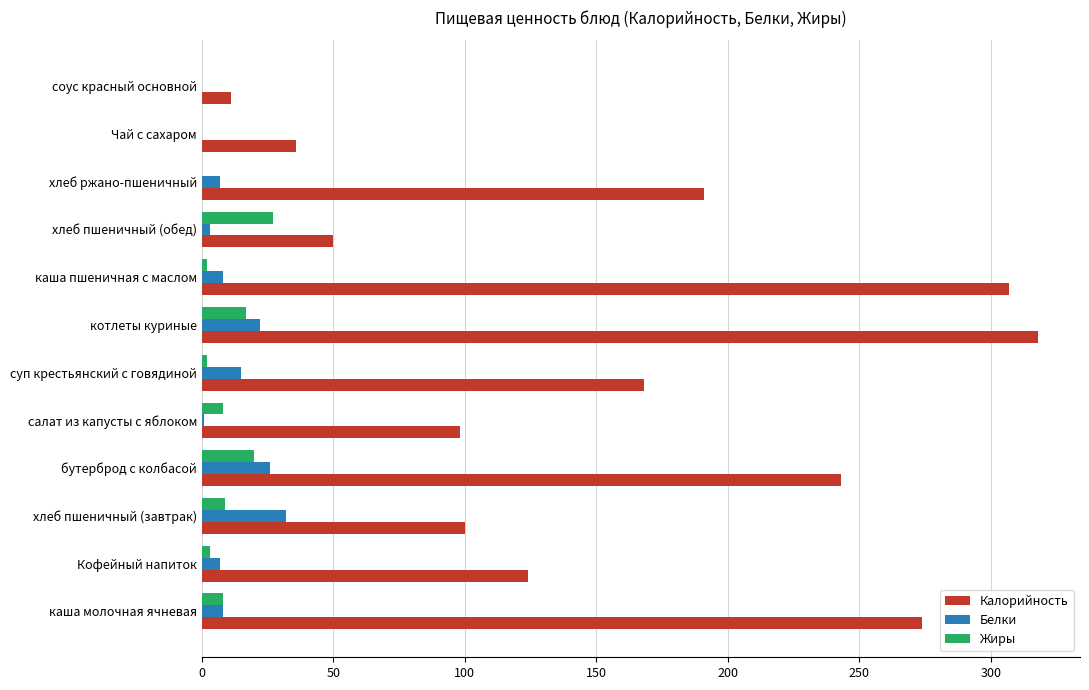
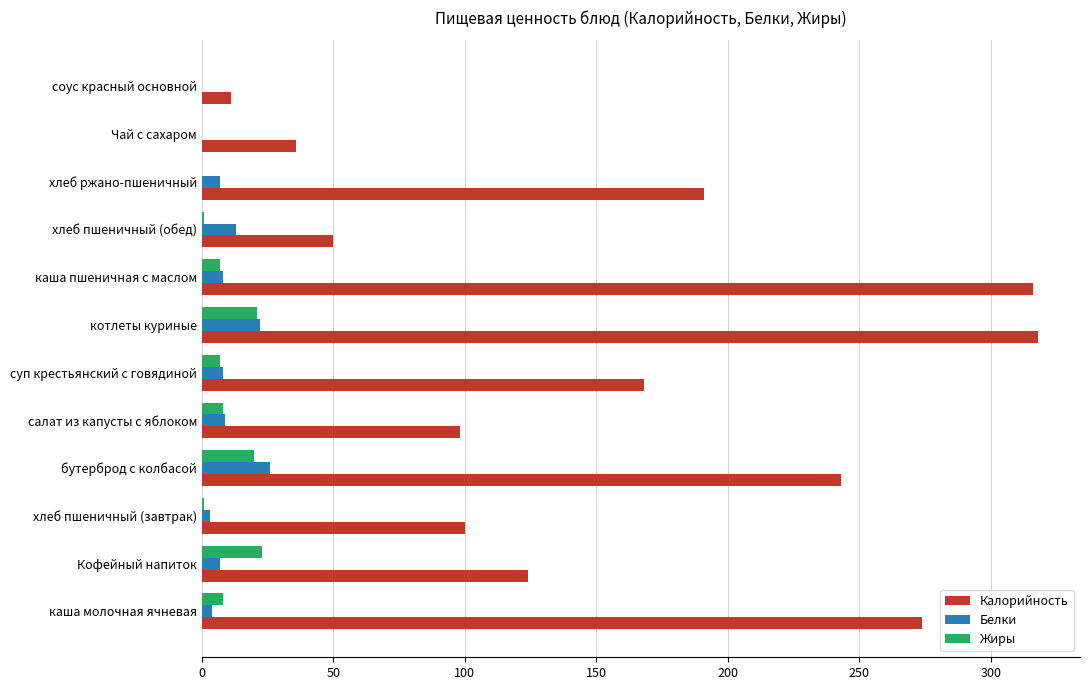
Жиры, хлеб пшеничный (обед): 27 -> 1
Белки, хлеб пшеничный (обед): 3 -> 13
Жиры, каша пшеничная с маслом: 2 -> 7
Калорийность, каша пшеничная с маслом: 307 -> 316
Жиры, котлеты куриные: 17 -> 21
Жиры, суп крестьянский с говядиной: 2 -> 7
Белки, суп крестьянский с говядиной: 15 -> 8
Белки, салат из капусты с яблоком: 1 -> 9
Жиры, хлеб пшеничный (завтрак): 9 -> 1
Белки, хлеб пшеничный (завтрак): 32 -> 3
Жиры, Кофейный напиток: 3 -> 23
Белки, каша молочная ячневая: 8 -> 4
